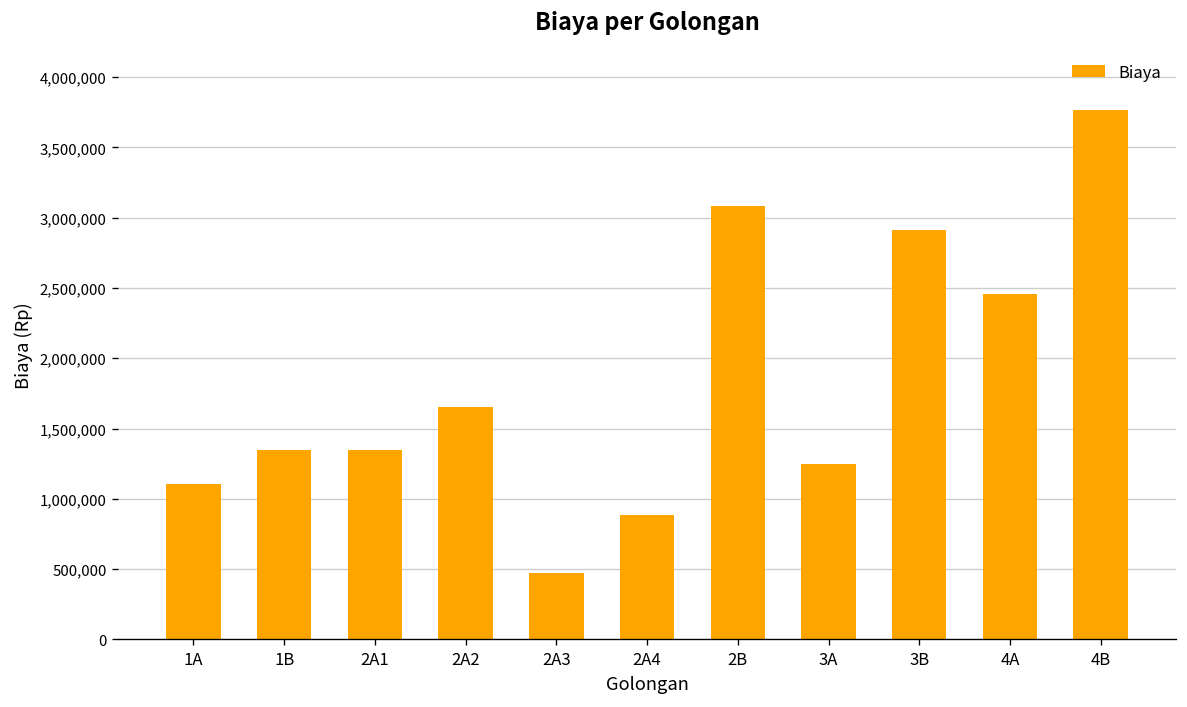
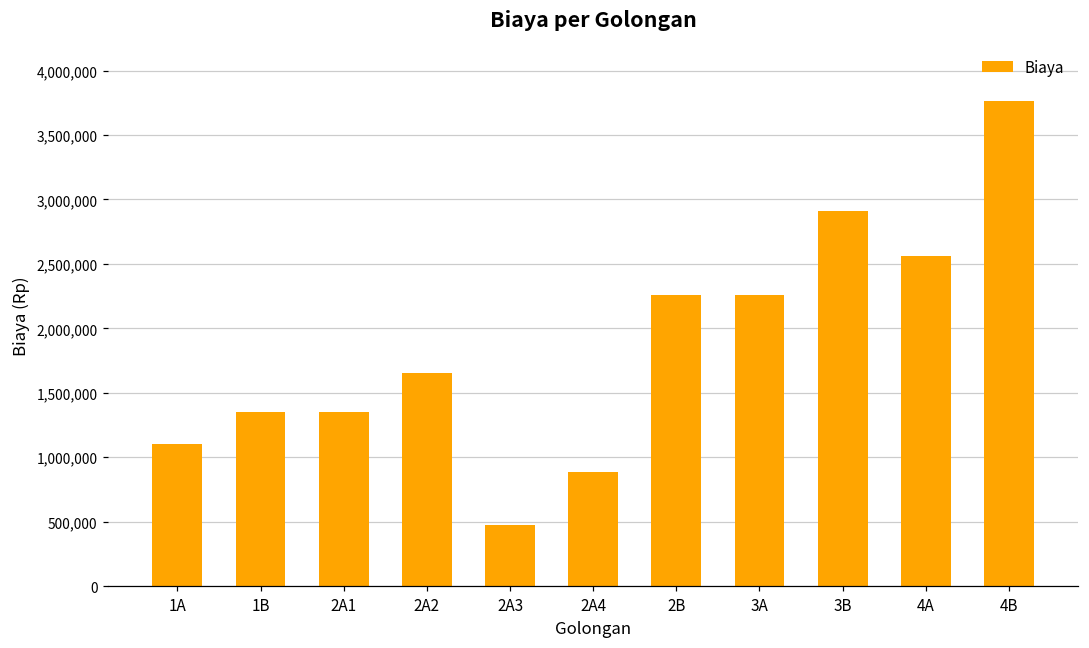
2B: 3,080,000 -> 2,260,000
3A: 1,250,000 -> 2,260,000
4A: 2,450,000 -> 2,560,000
